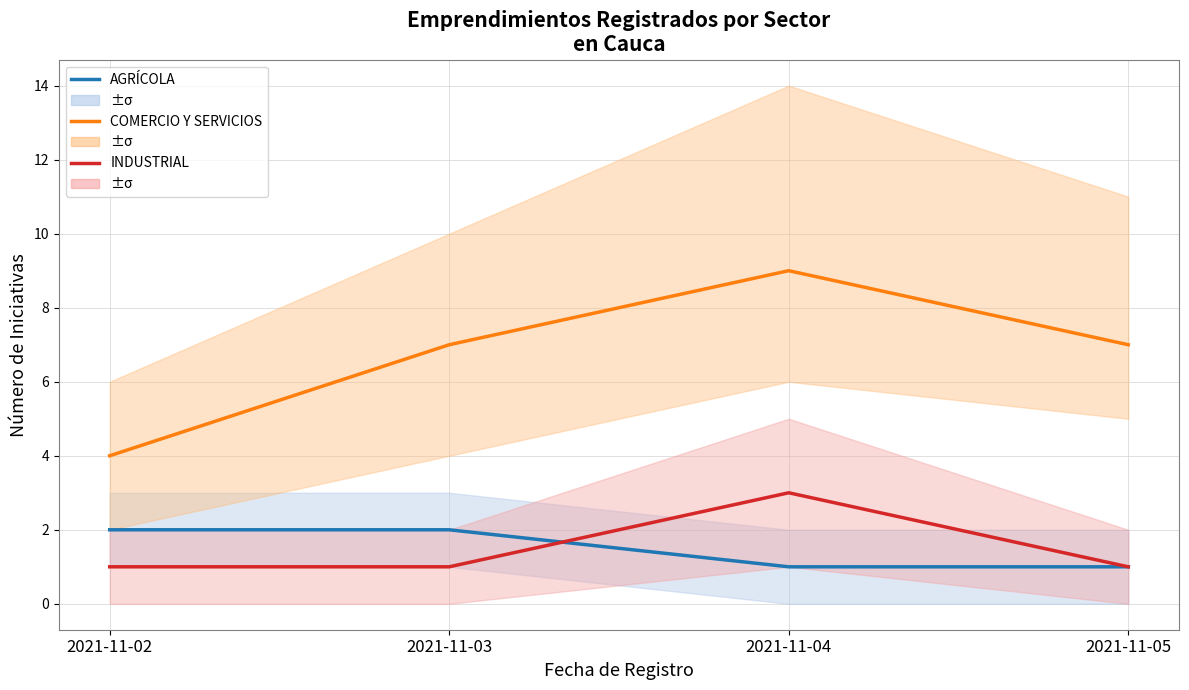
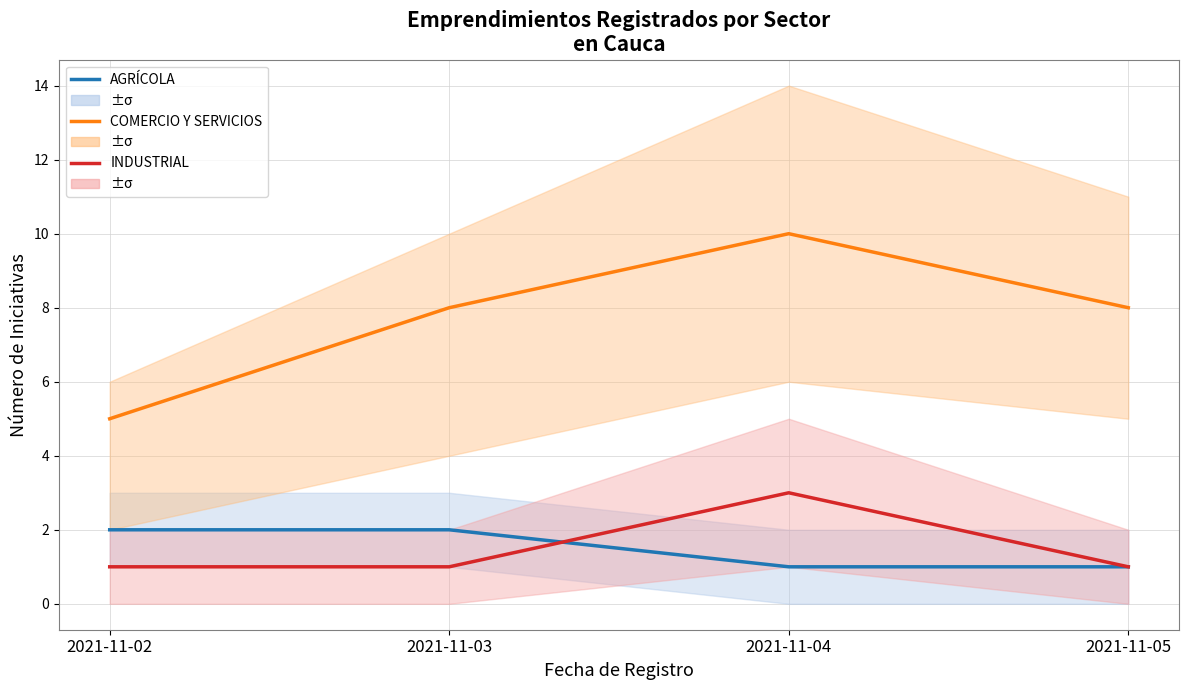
COMERCIO Y SERVICIOS, 2021-11-02: 4 -> 5
COMERCIO Y SERVICIOS, 2021-11-03: 7 -> 8
COMERCIO Y SERVICIOS, 2021-11-04: 9 -> 10
COMERCIO Y SERVICIOS, 2021-11-05: 7 -> 8
